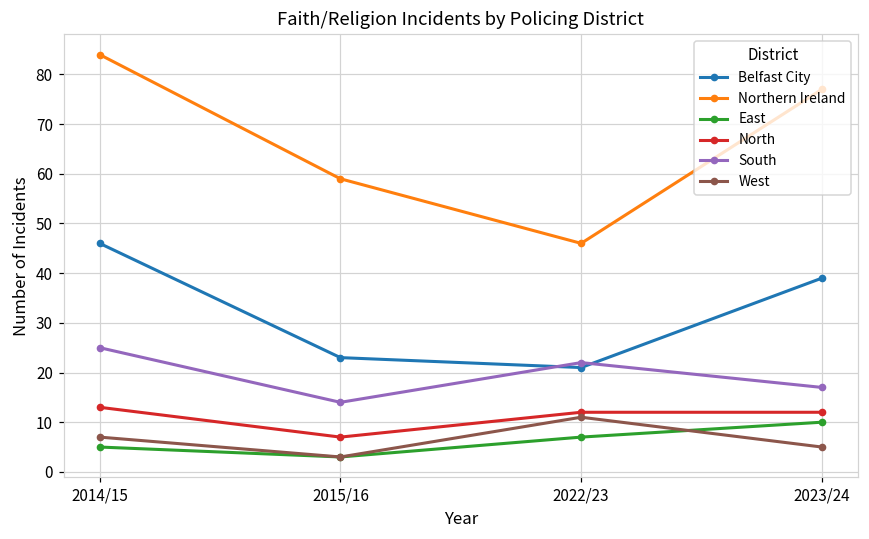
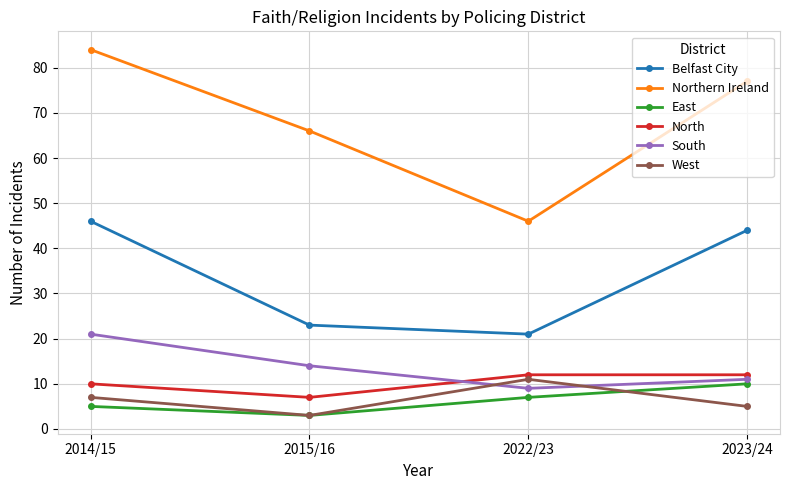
North, 2014/15: 13 -> 10
South, 2014/15: 25 -> 21
Northern Ireland, 2015/16: 59 -> 66
South, 2022/23: 22 -> 9
Belfast City, 2023/24: 39 -> 44
South, 2023/24: 17 -> 11
